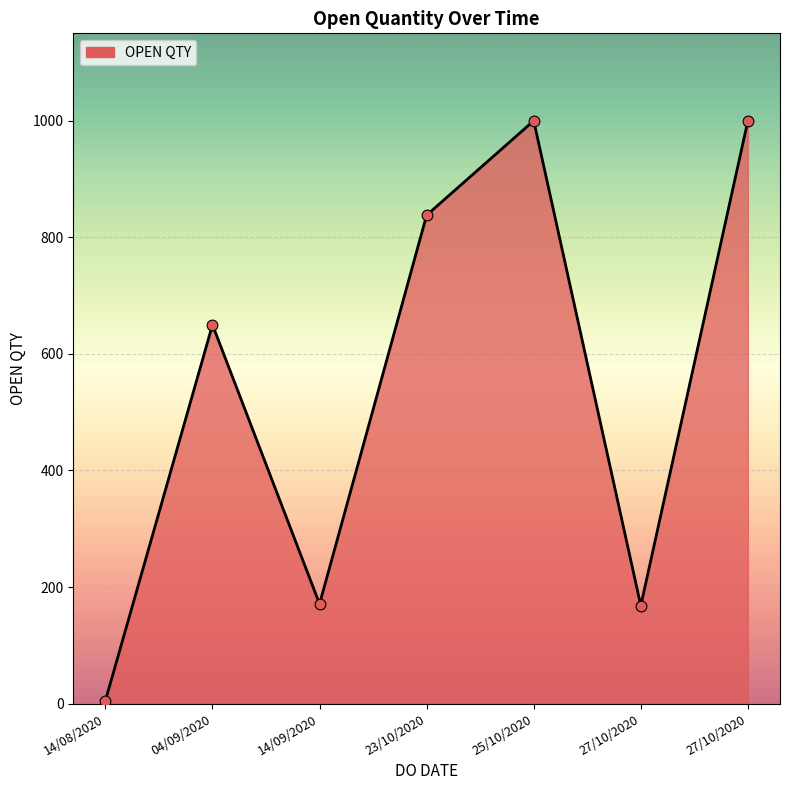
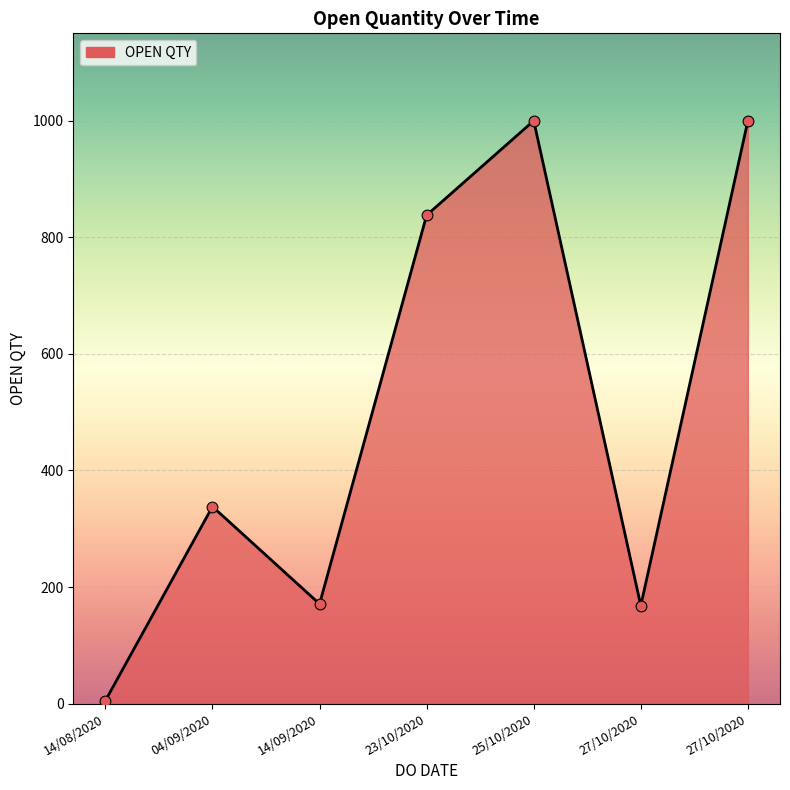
04/09/2020: 650 -> 340
